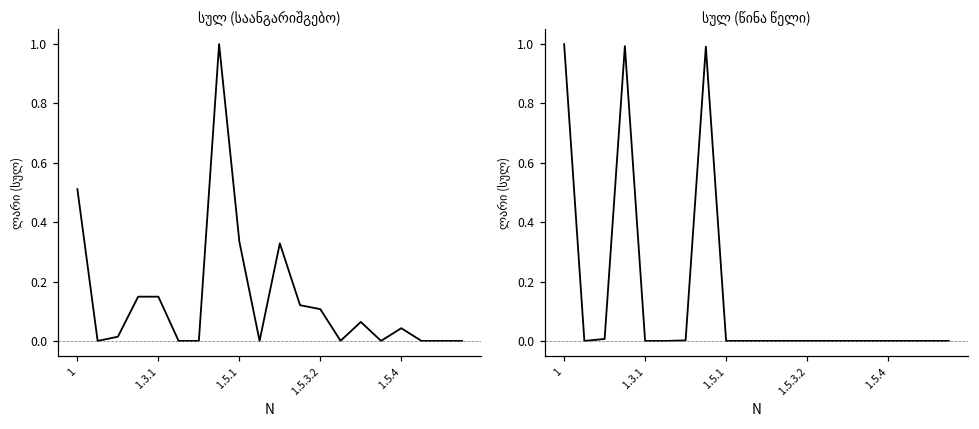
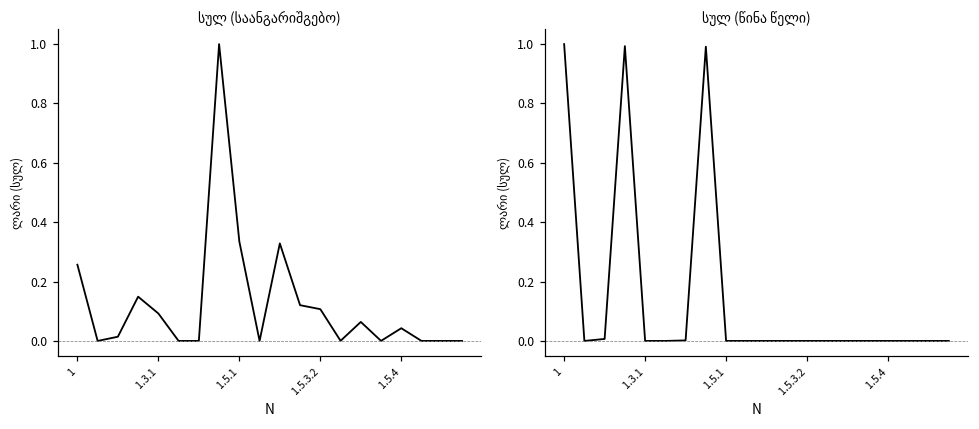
სულ (საანგარიშგებო), 1: 0.51 -> 0.26
სულ (საანგარიშგებო), 1.3.1: 0.15 -> 0.09
